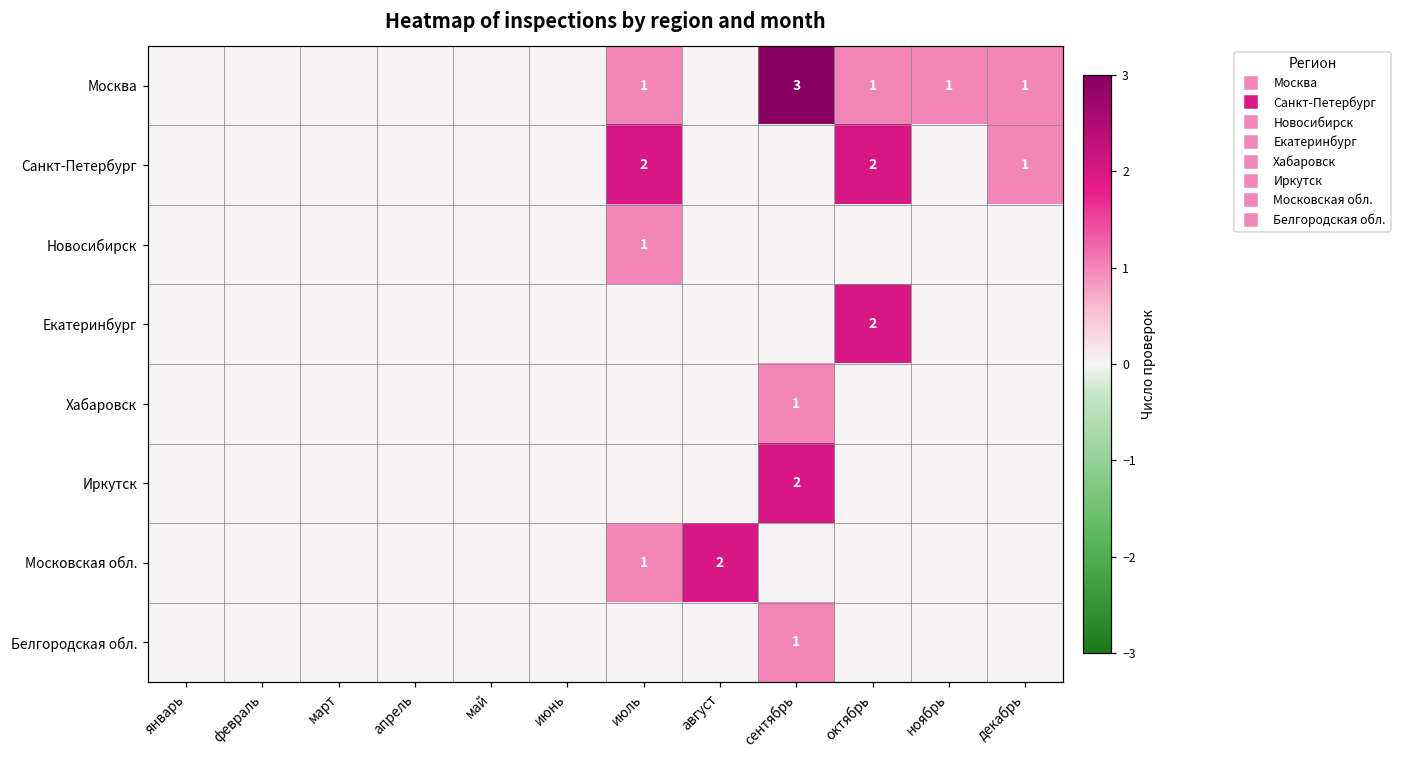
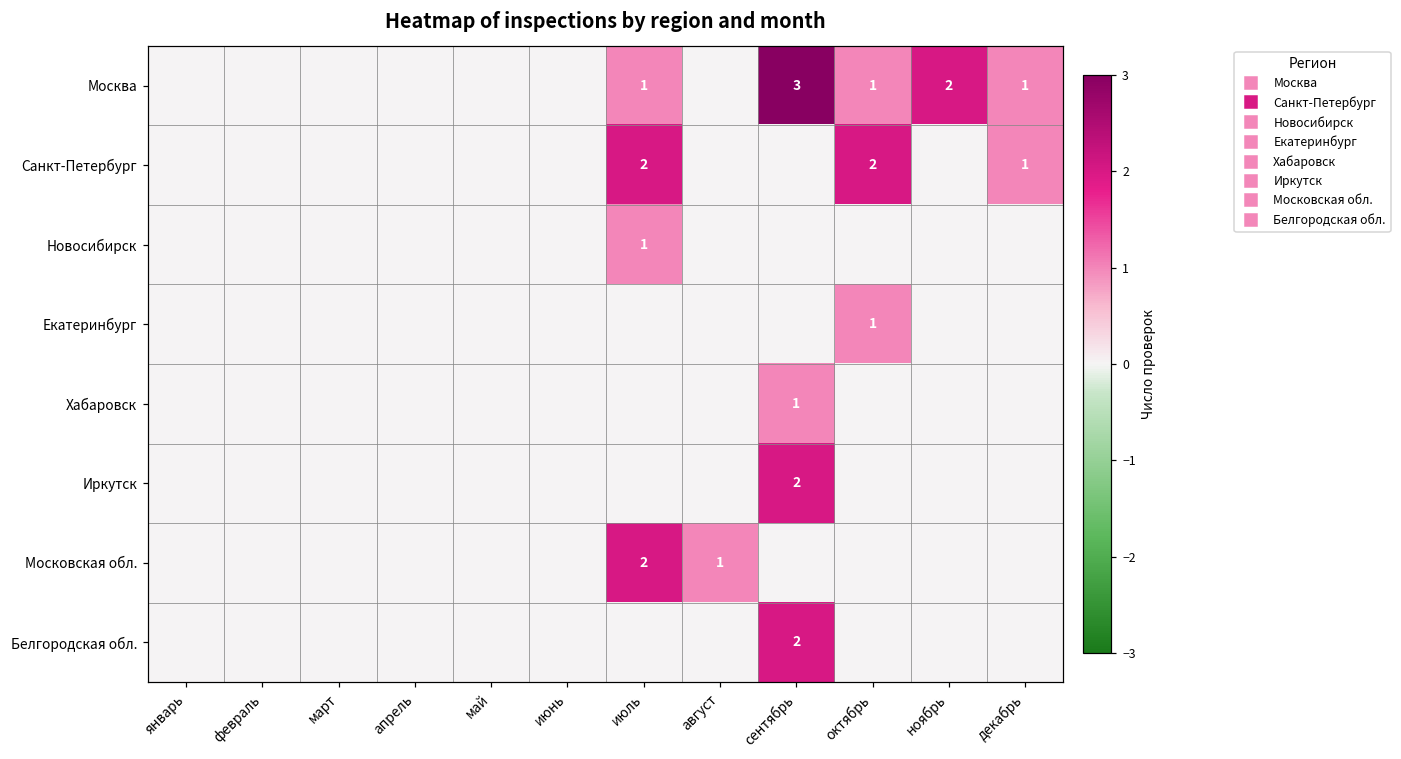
Москва, ноябрь: 1 -> 2
Екатеринбург, октябрь: 2 -> 1
Московская обл., июль: 1 -> 2
Московская обл., август: 2 -> 1
Белгородская обл., сентябрь: 1 -> 2
